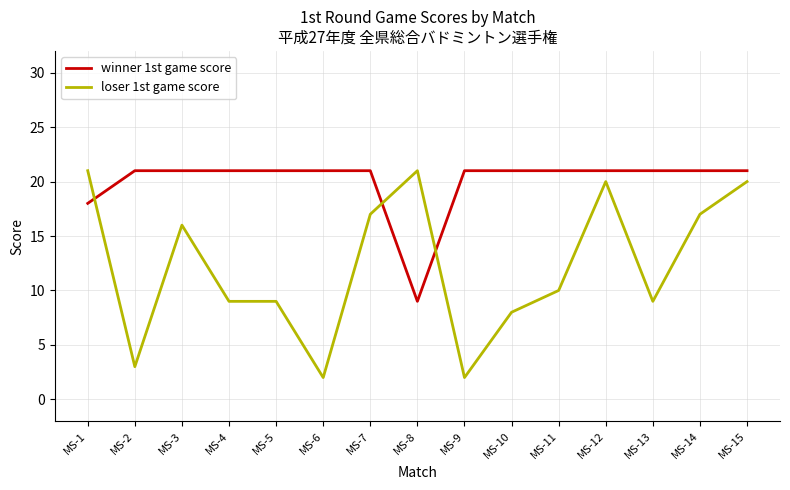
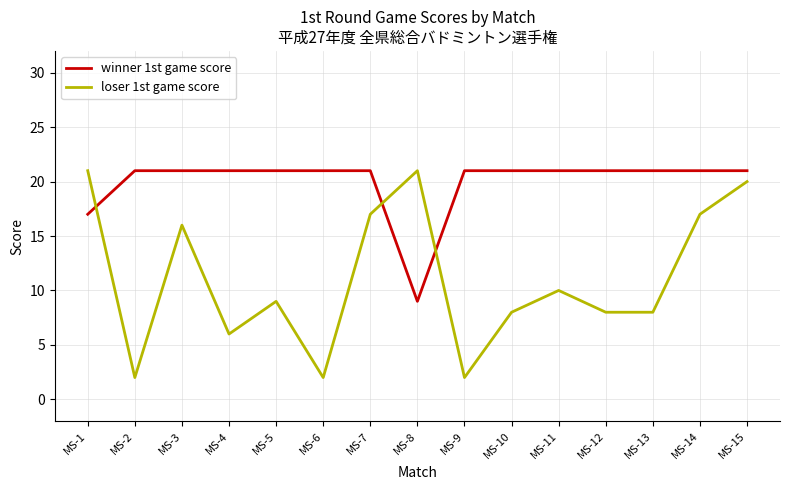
winner 1st game score, MS-1: 18 -> 17
loser 1st game score, MS-2: 3 -> 2
loser 1st game score, MS-4: 9 -> 6
loser 1st game score, MS-12: 20 -> 8
loser 1st game score, MS-13: 9 -> 8
